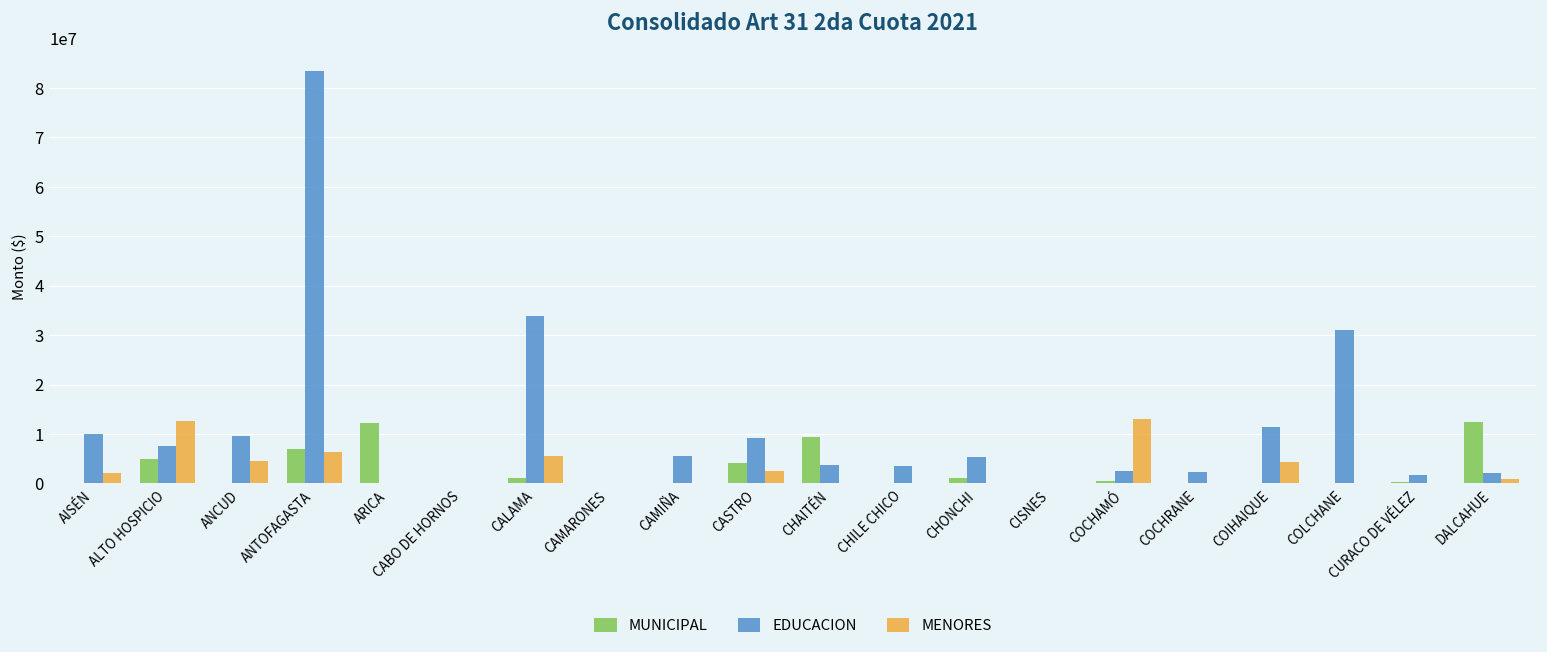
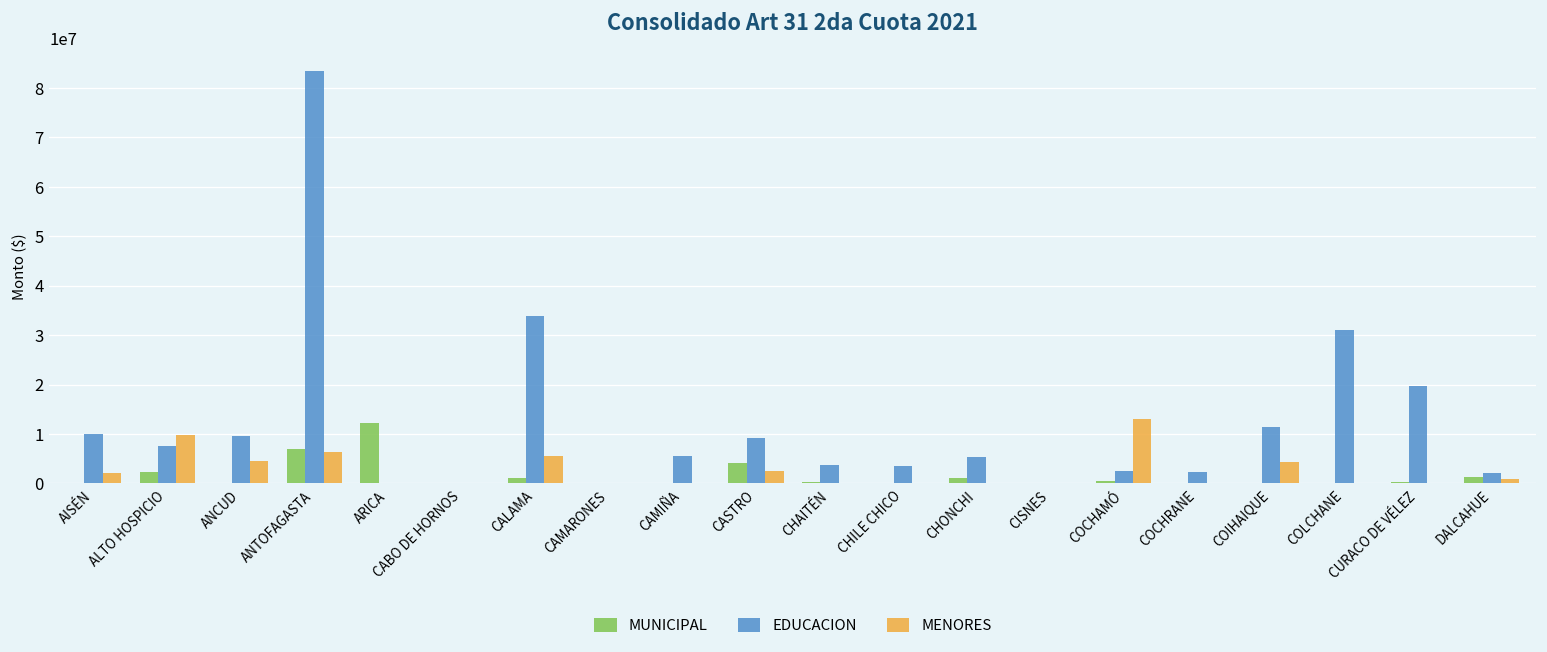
MUNICIPAL, ALTO HOSPICIO: 5000000 -> 2000000
MENORES, ALTO HOSPICIO: 13000000 -> 10000000
MUNICIPAL, CHAITÉN: 9000000 -> 0
EDUCACION, CURACO DE VÉLEZ: 2000000 -> 20000000
MUNICIPAL, DALCAHUE: 12000000 -> 1000000
